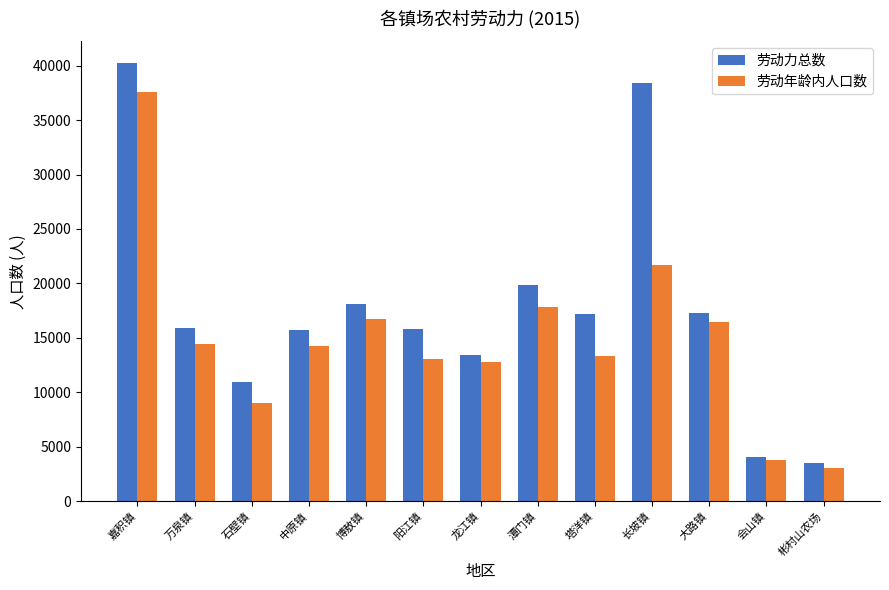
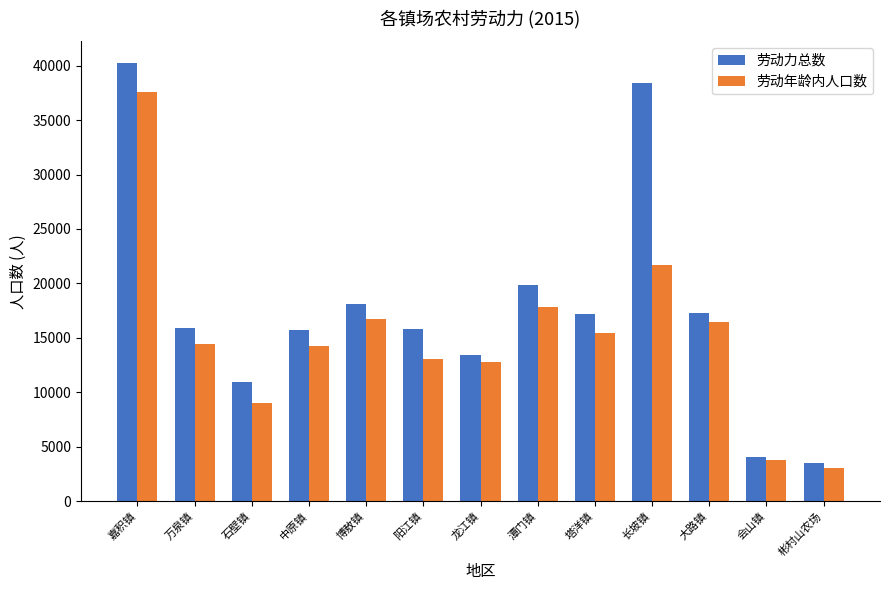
劳动年龄内人口数, 塔洋镇: 13300 -> 15400
